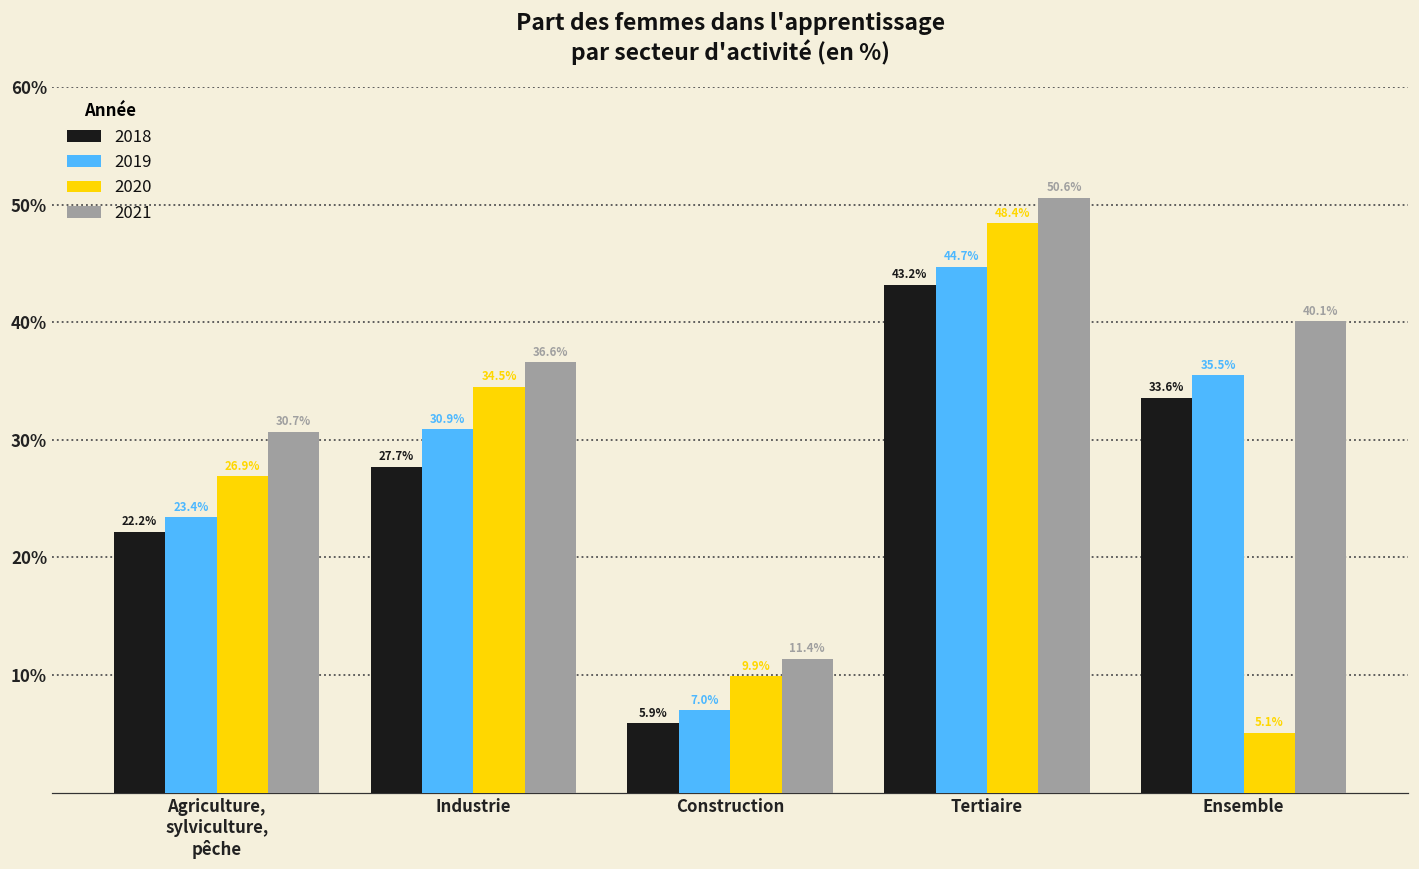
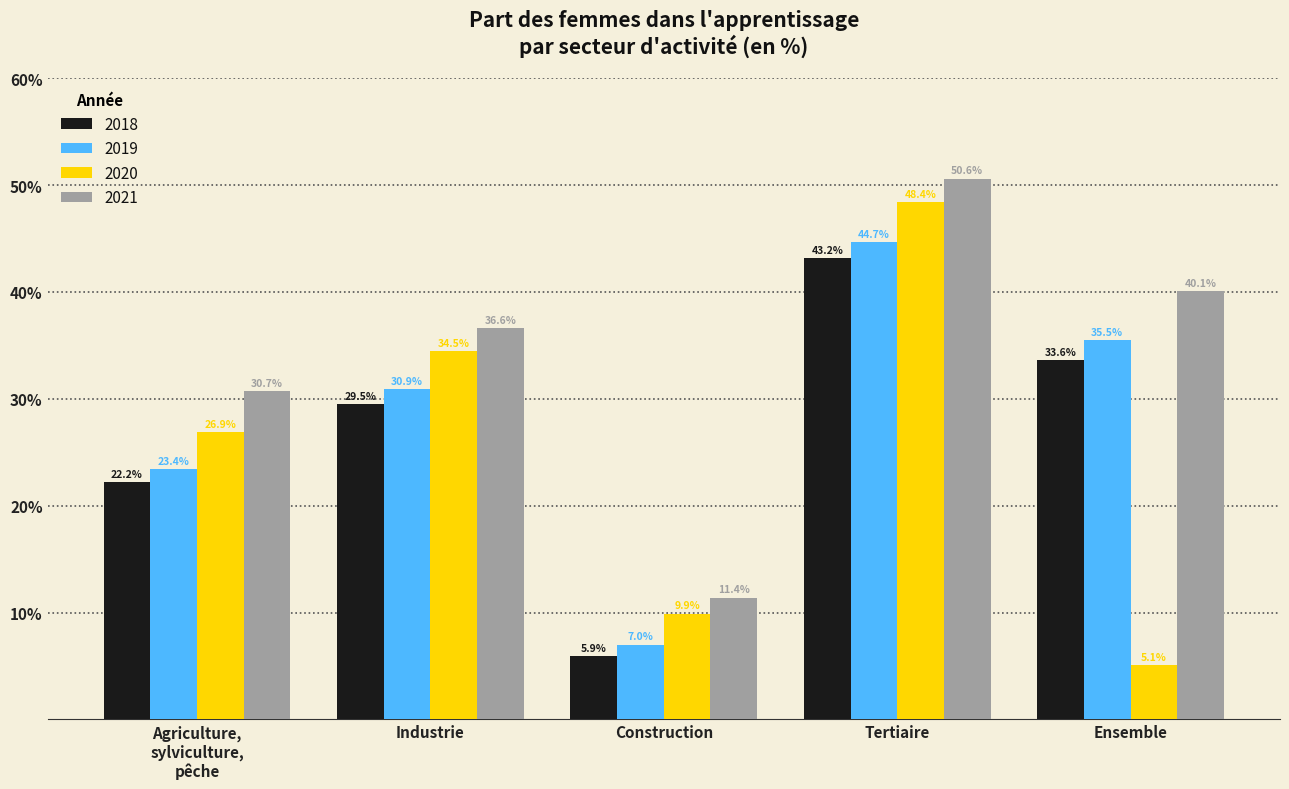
2018, Industrie: 27.7% -> 29.5%
